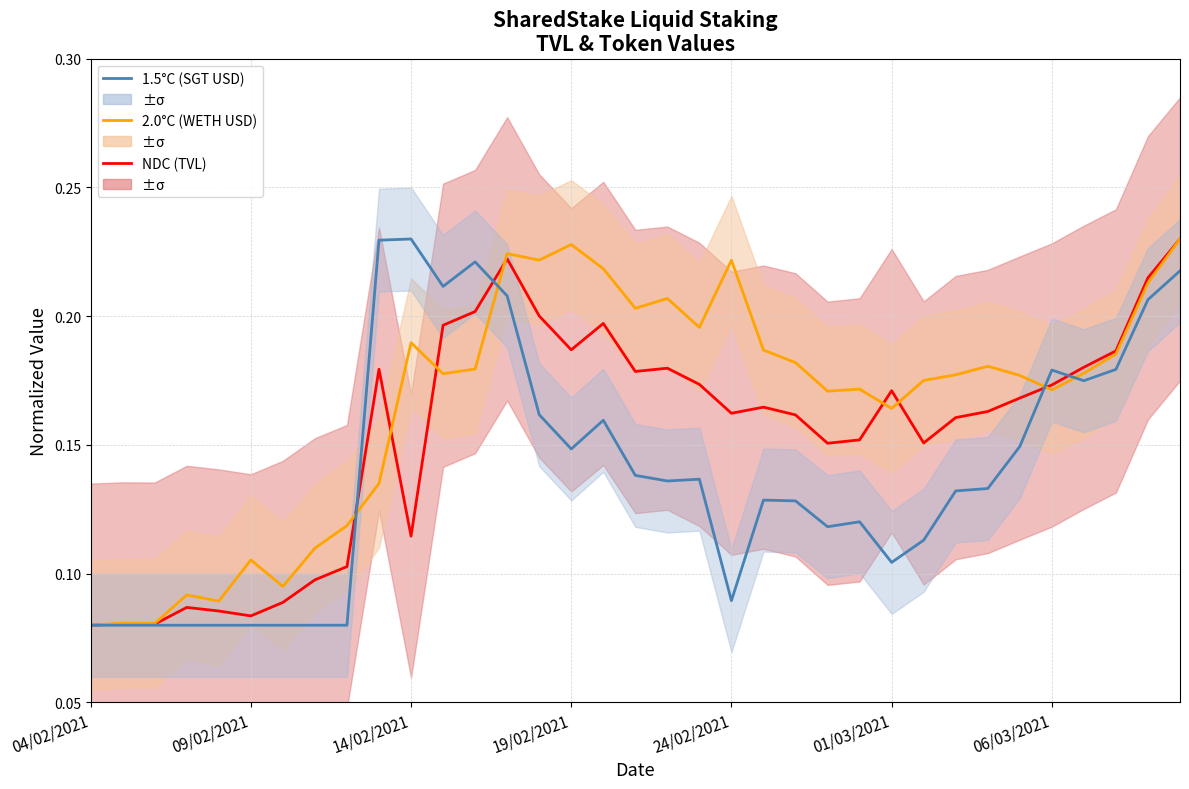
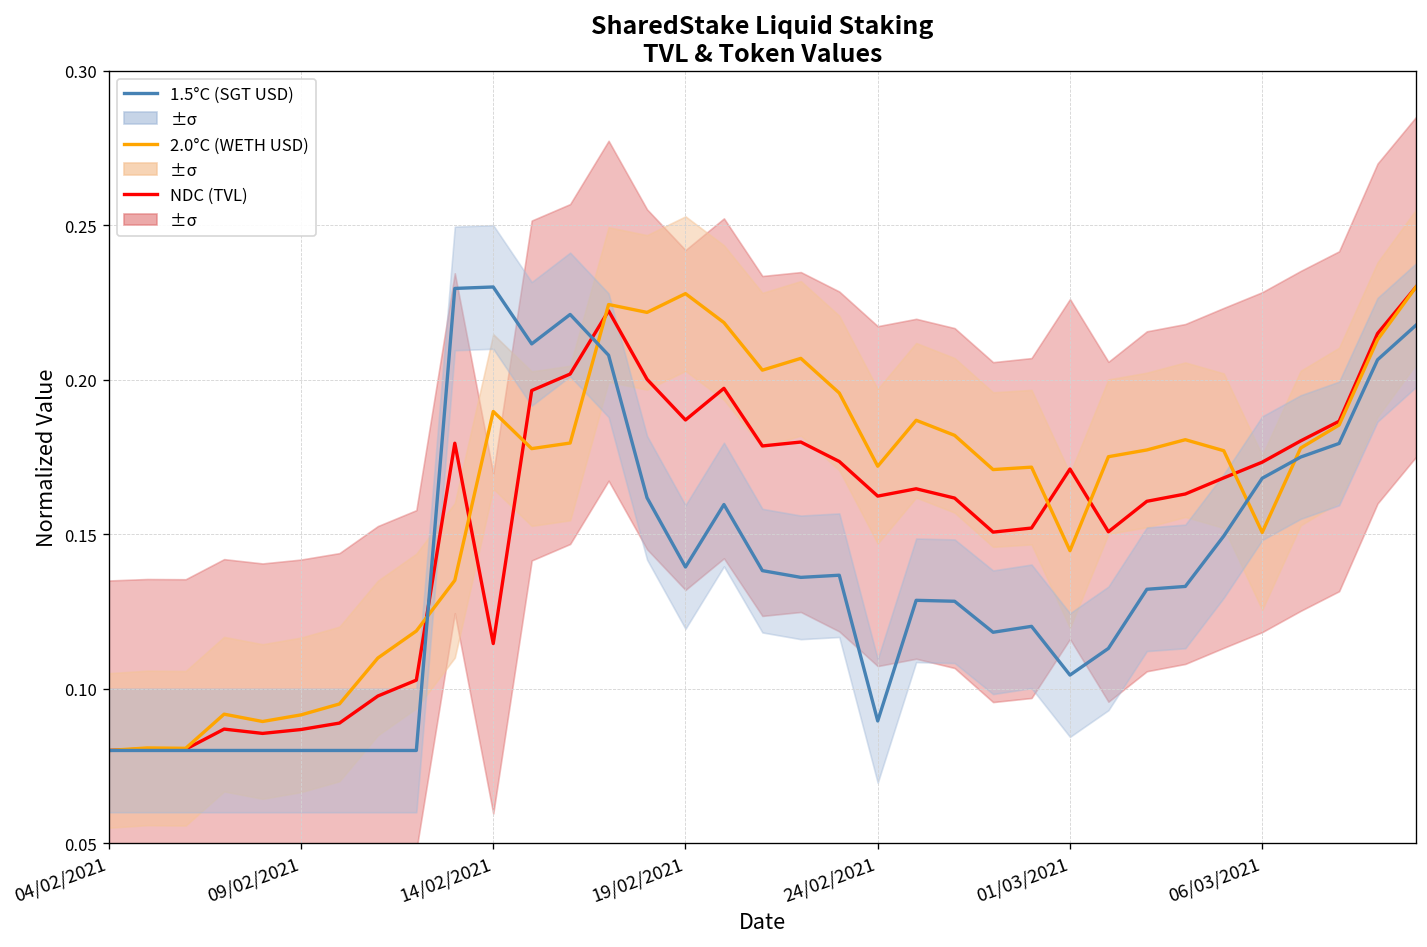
NDC (TVL), 09/02/2021: 0.084 -> 0.087
2.0°C (WETH USD), 09/02/2021: 0.105 -> 0.092
1.5°C (SGT USD), 19/02/2021: 0.148 -> 0.139
2.0°C (WETH USD), 24/02/2021: 0.222 -> 0.172
2.0°C (WETH USD), 01/03/2021: 0.164 -> 0.145
2.0°C (WETH USD), 06/03/2021: 0.171 -> 0.151
1.5°C (SGT USD), 06/03/2021: 0.179 -> 0.168
